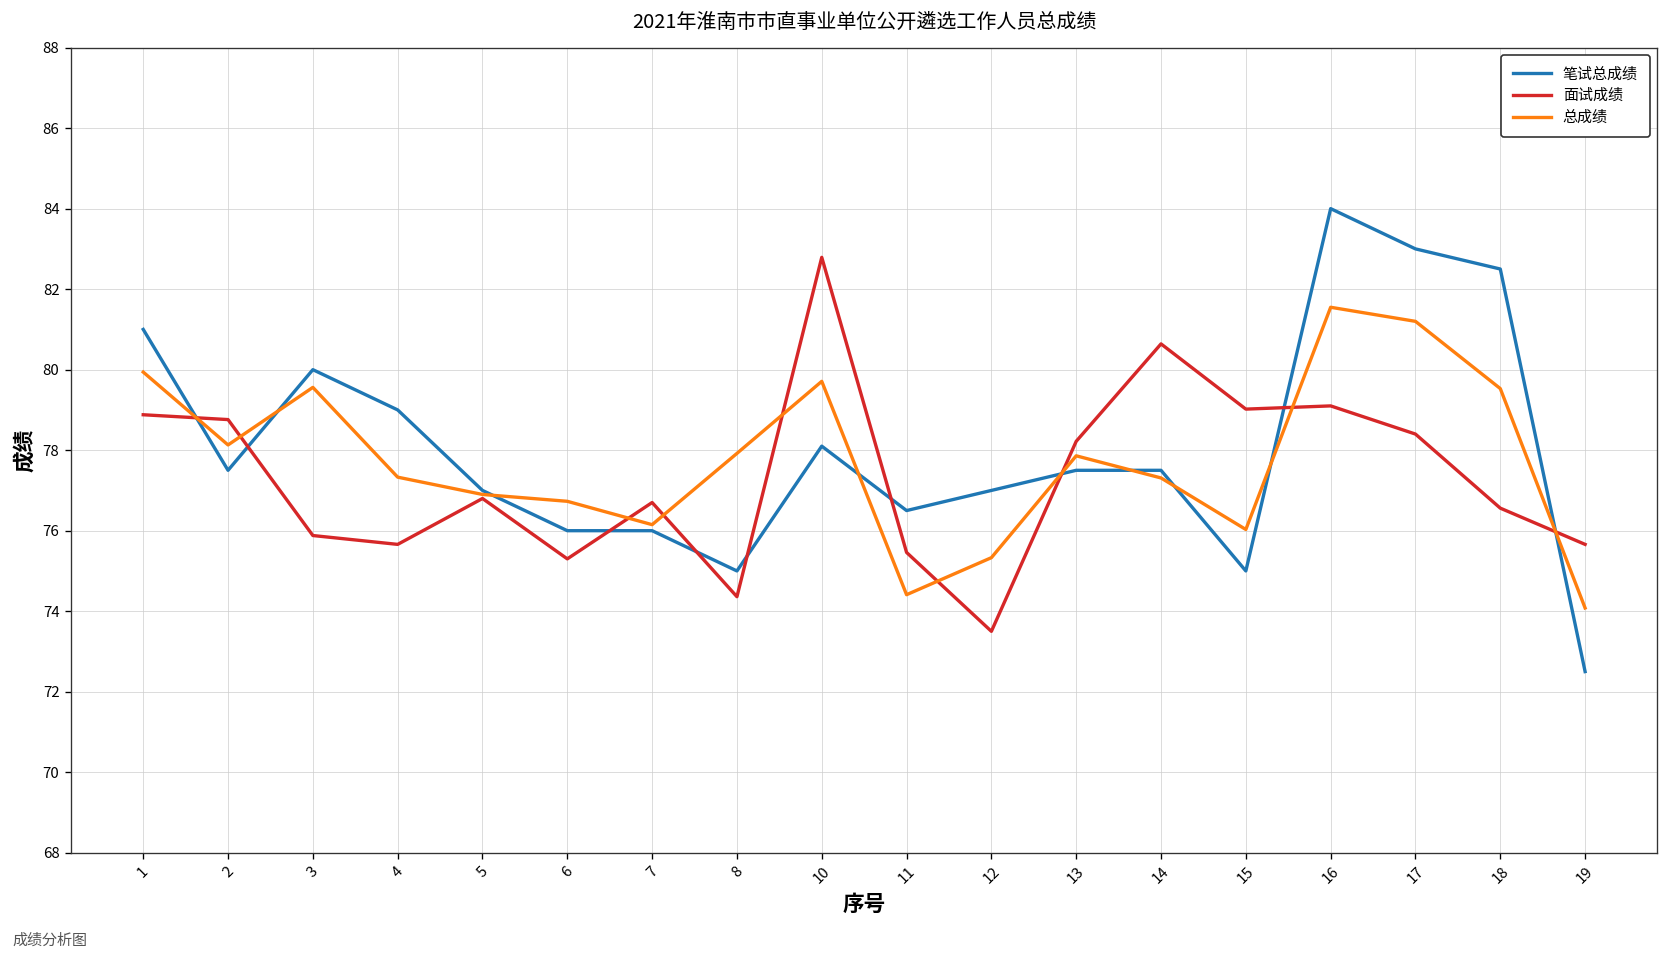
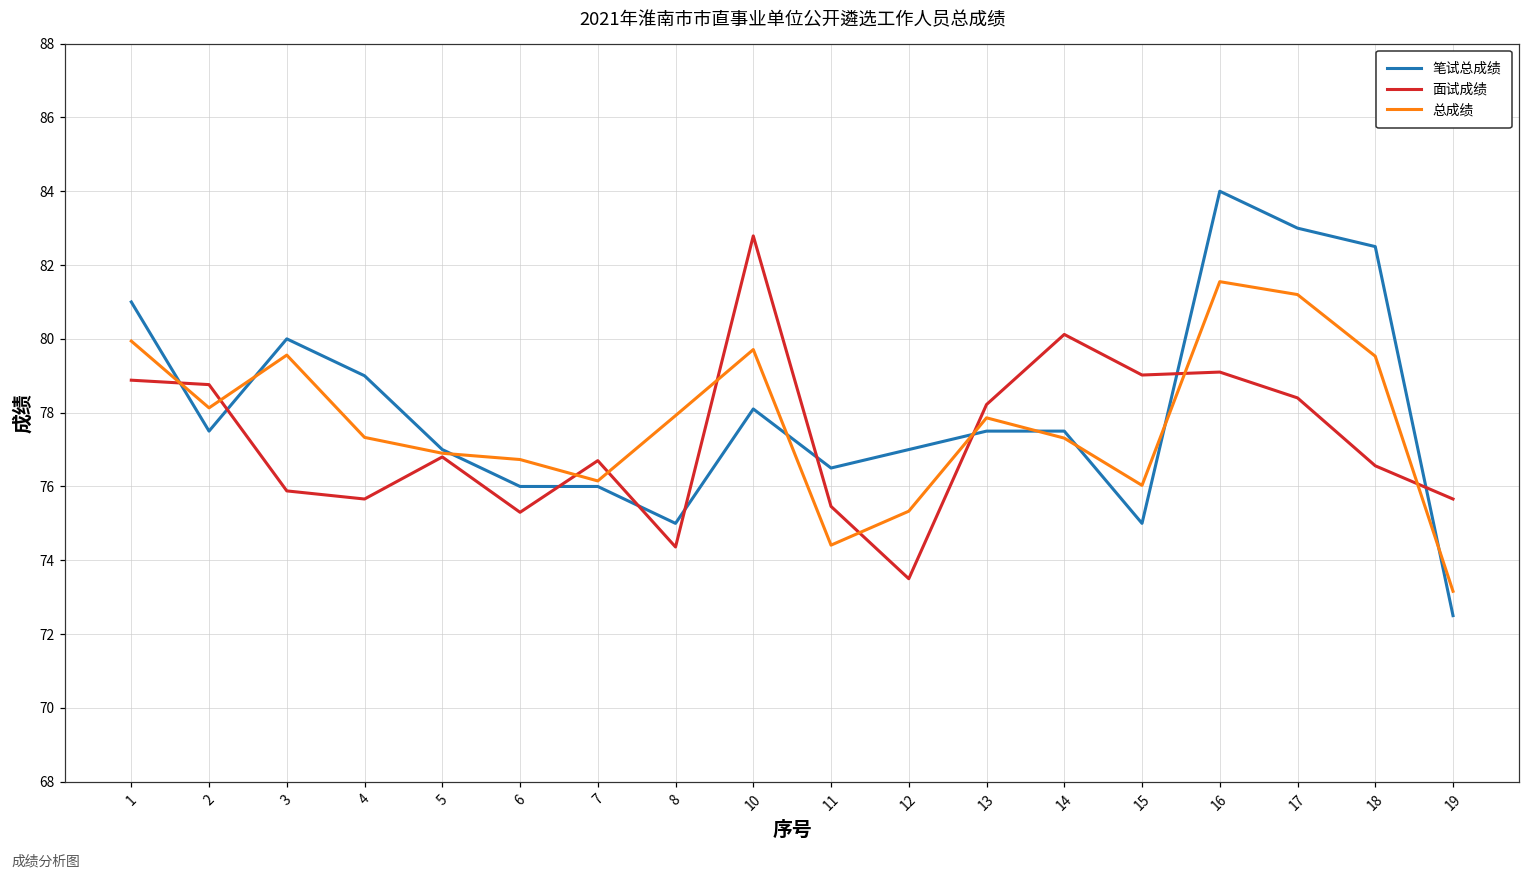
面试成绩, 14: 80.6 -> 80.1
总成绩, 19: 74.1 -> 73.2
